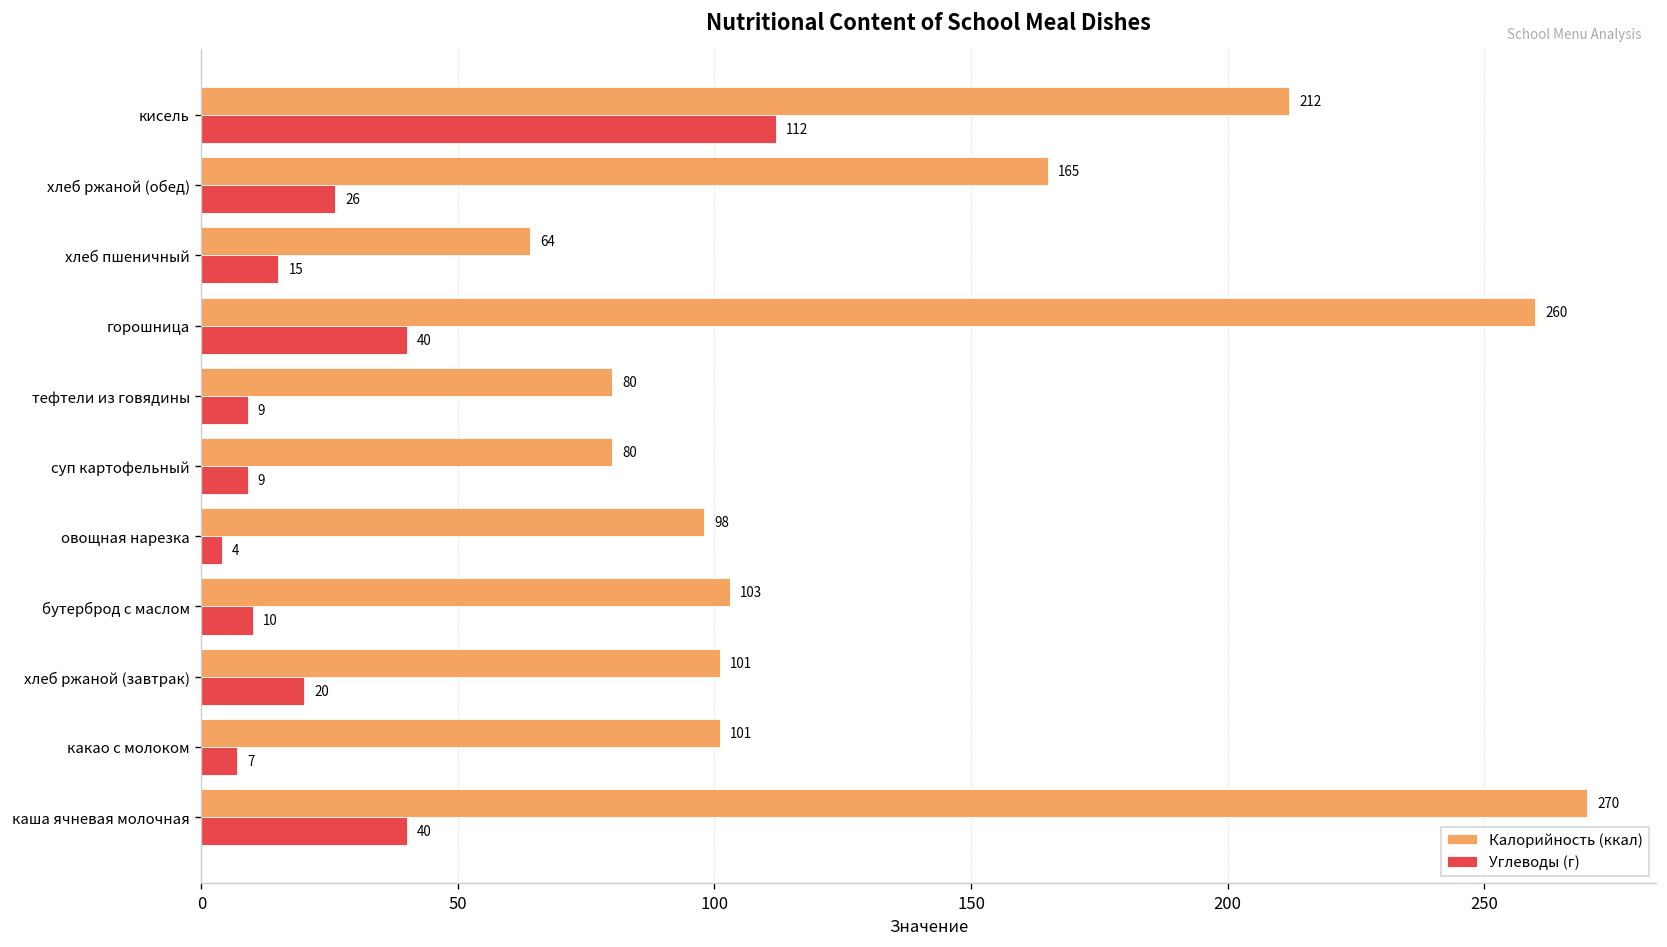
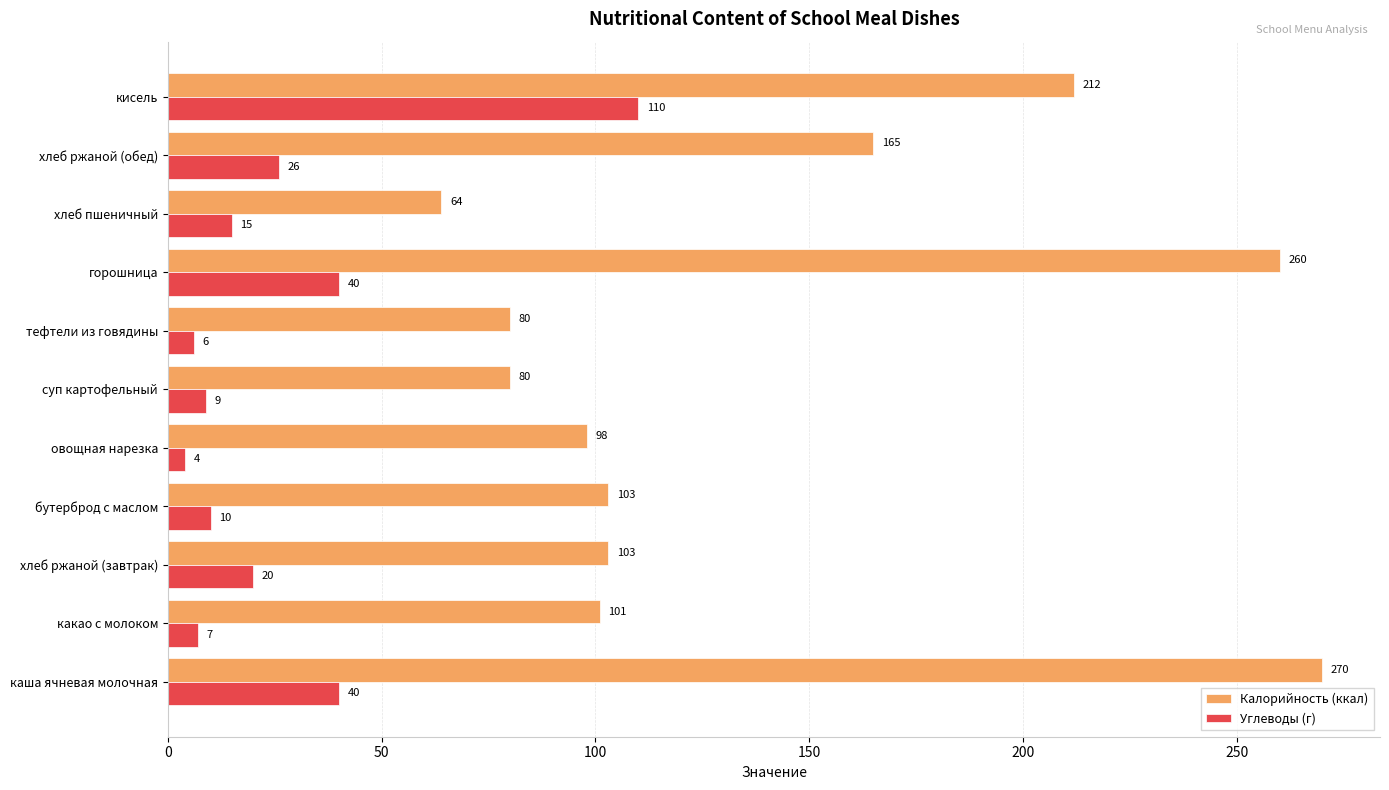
Углеводы (г), кисель: 112 -> 110
Углеводы (г), тефтели из говядины: 9 -> 6
Калорийность (ккал), хлеб ржаной (завтрак): 101 -> 103
